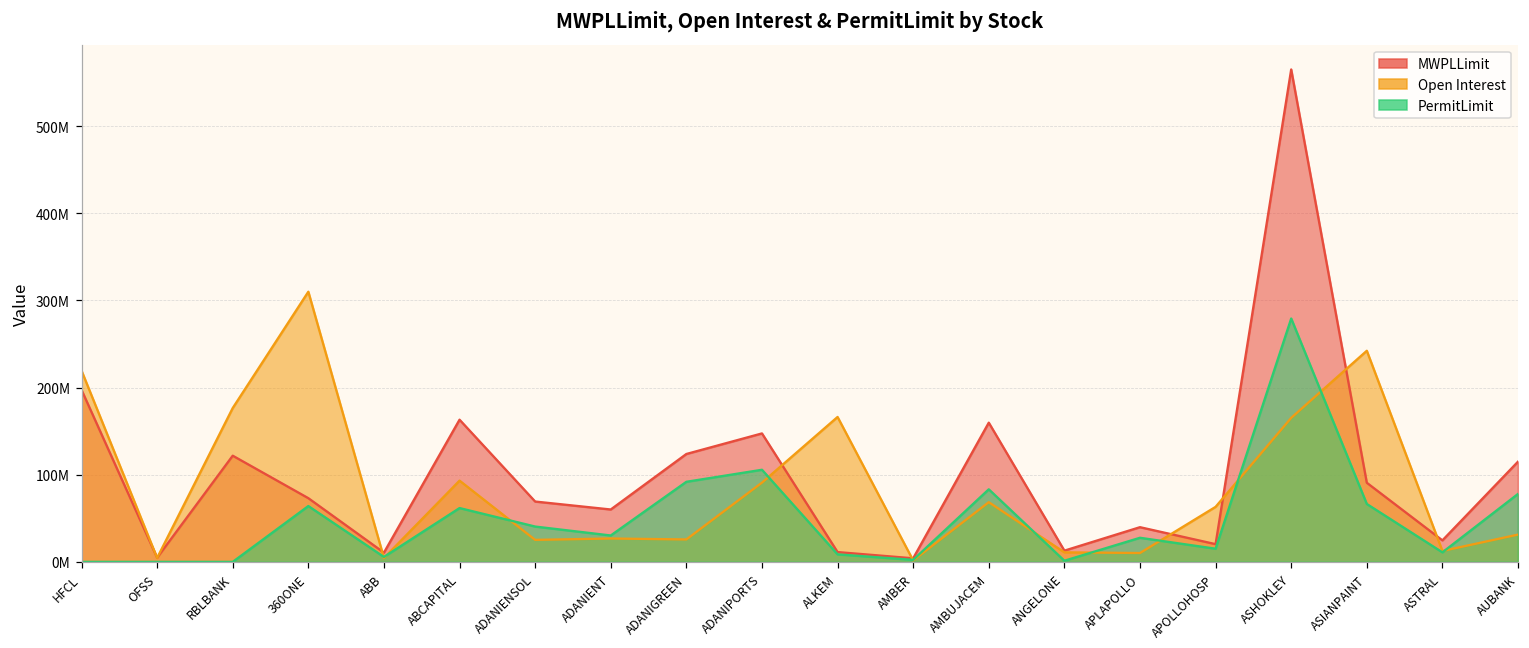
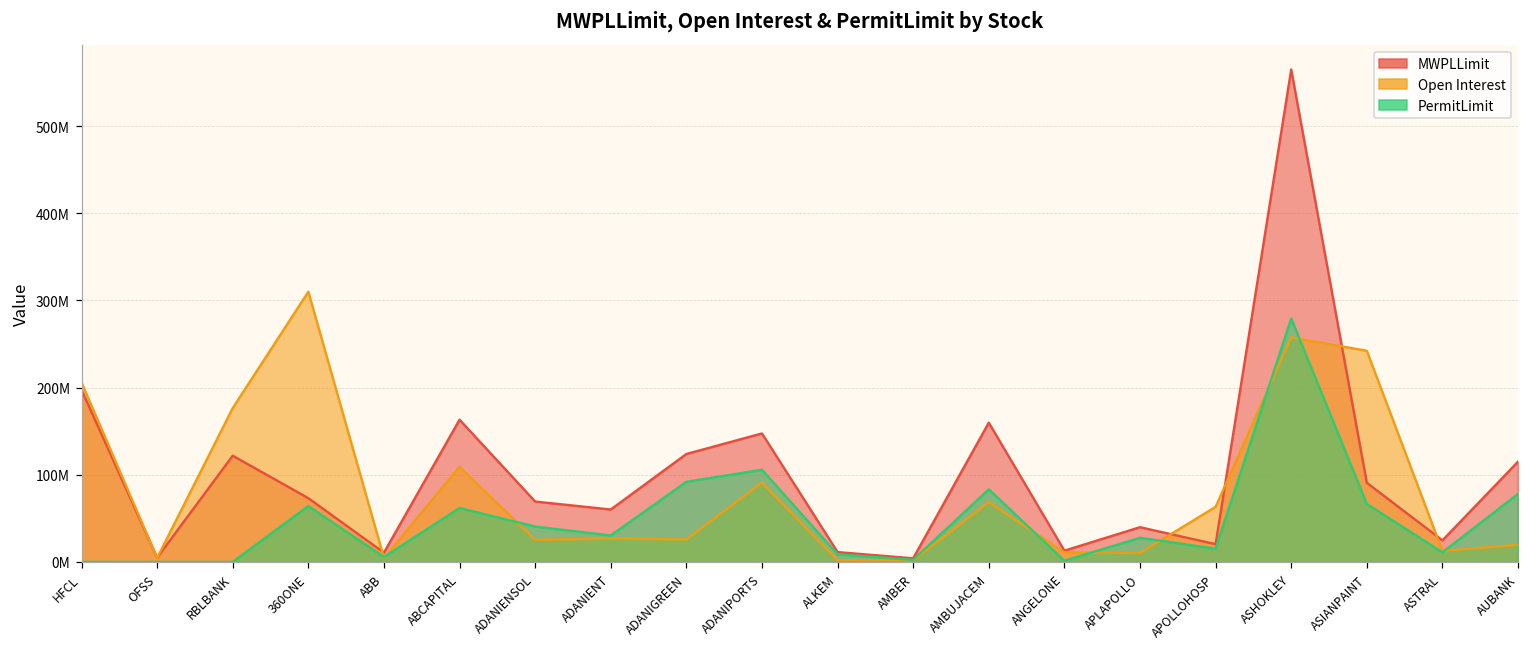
Open Interest, HFCL: 220000000 -> 210000000
Open Interest, ABCAPITAL: 90000000 -> 110000000
Open Interest, ALKEM: 170000000 -> 0
Open Interest, ASHOKLEY: 170000000 -> 260000000
Open Interest, AUBANK: 30000000 -> 20000000
